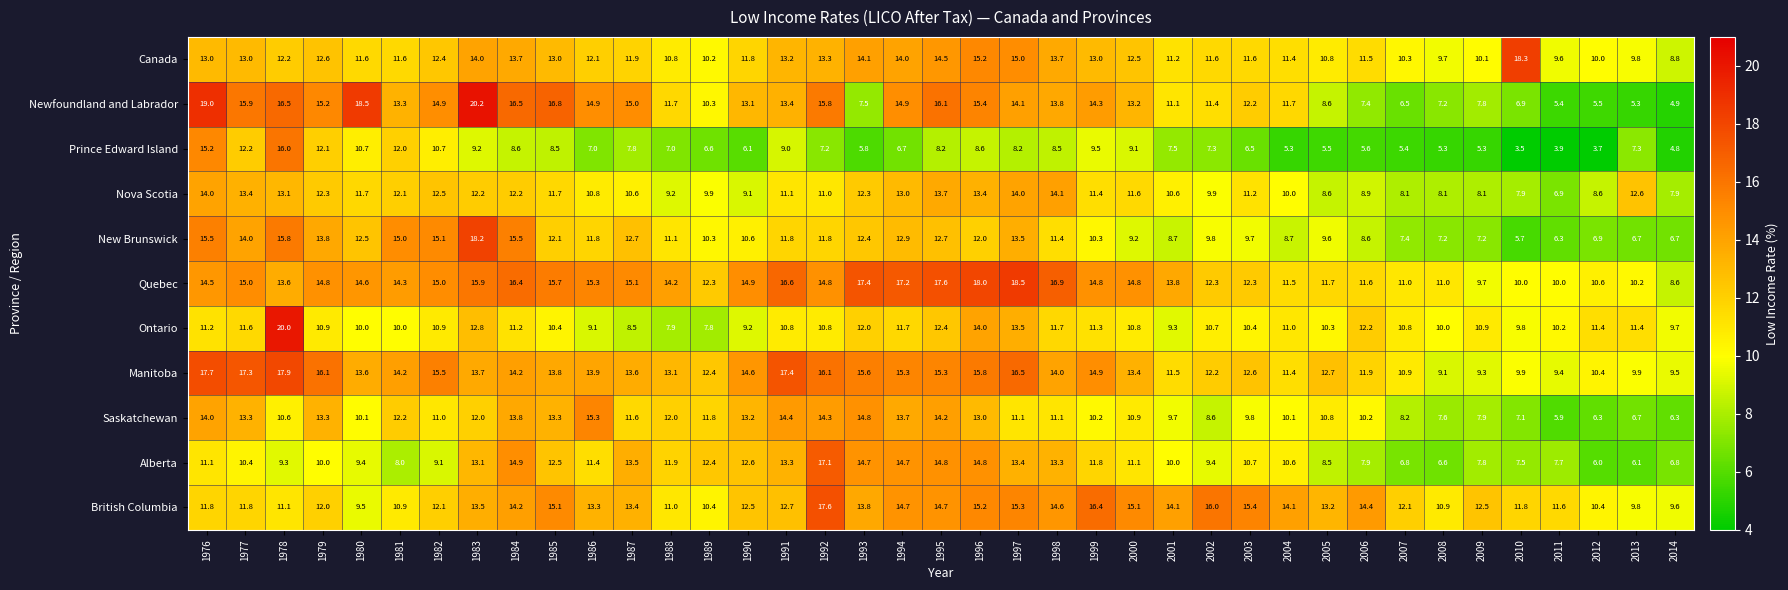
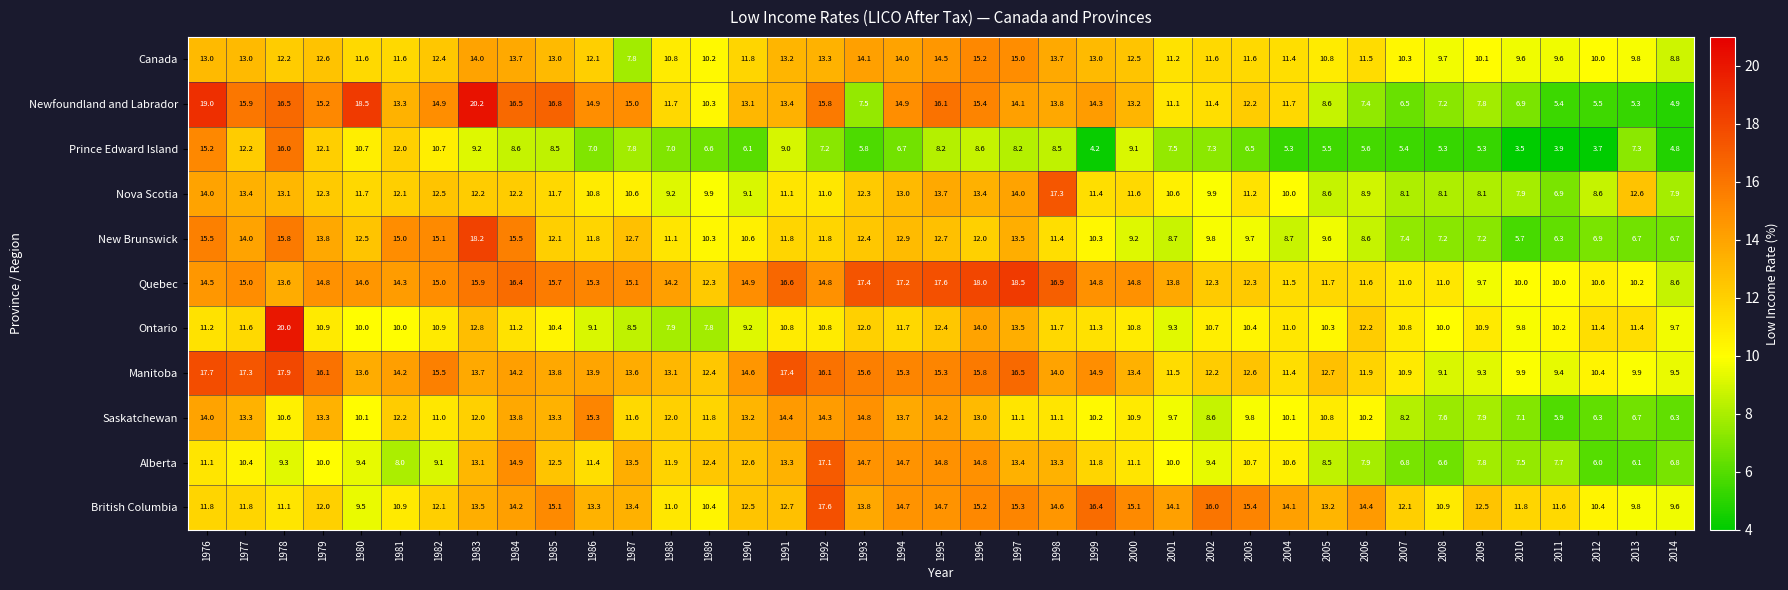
Canada, 1987: 11.9 -> 7.8
Canada, 2010: 18.3 -> 9.6
Prince Edward Island, 1999: 9.5 -> 4.2
Nova Scotia, 1998: 14.1 -> 17.3
